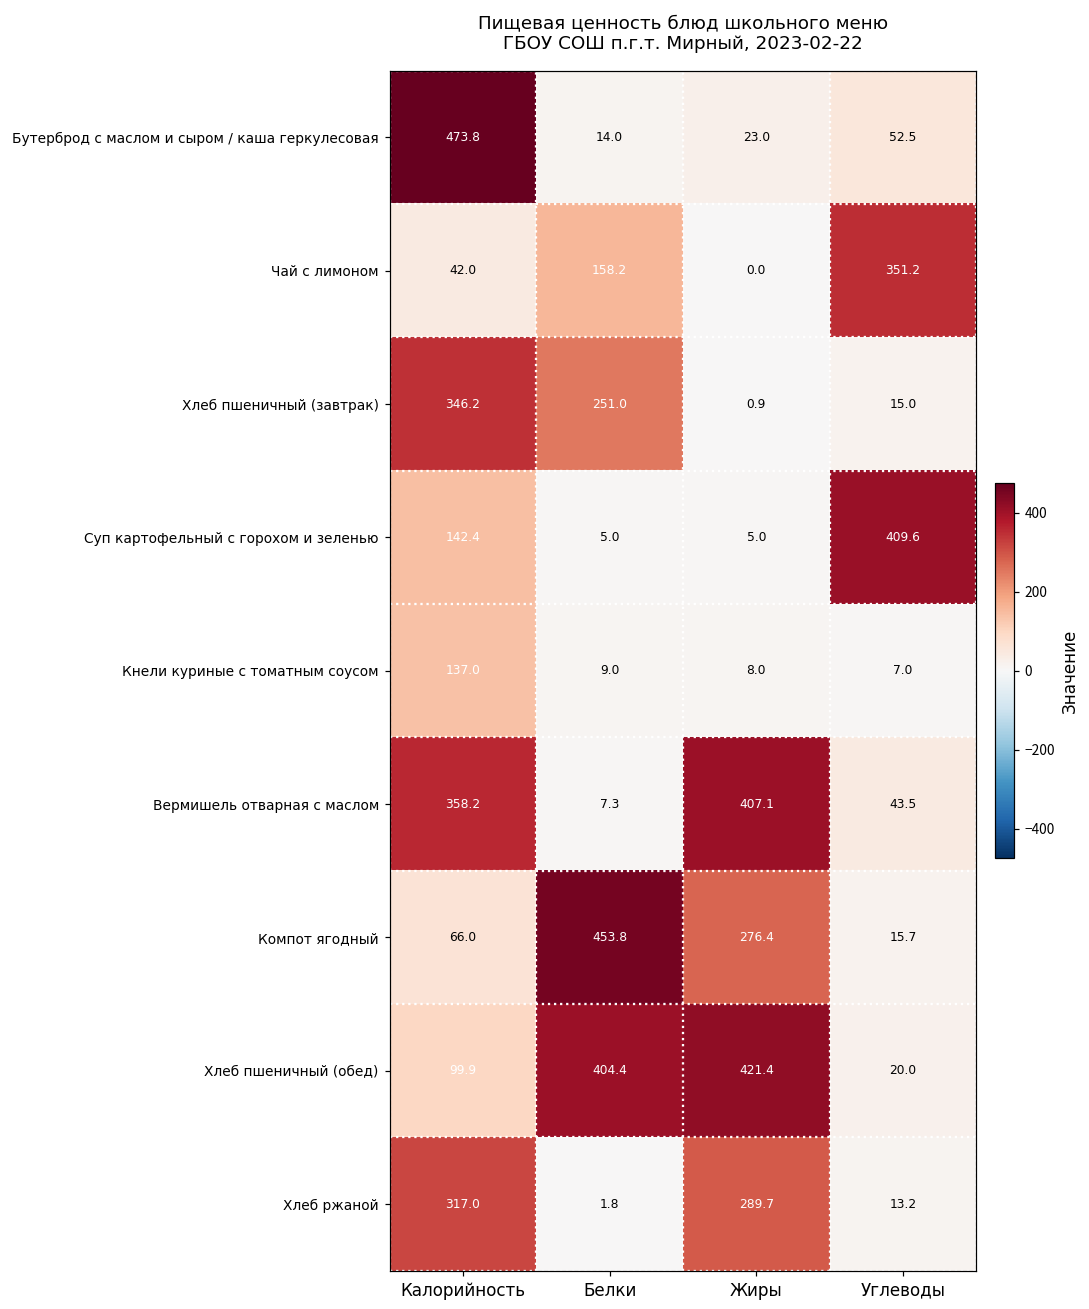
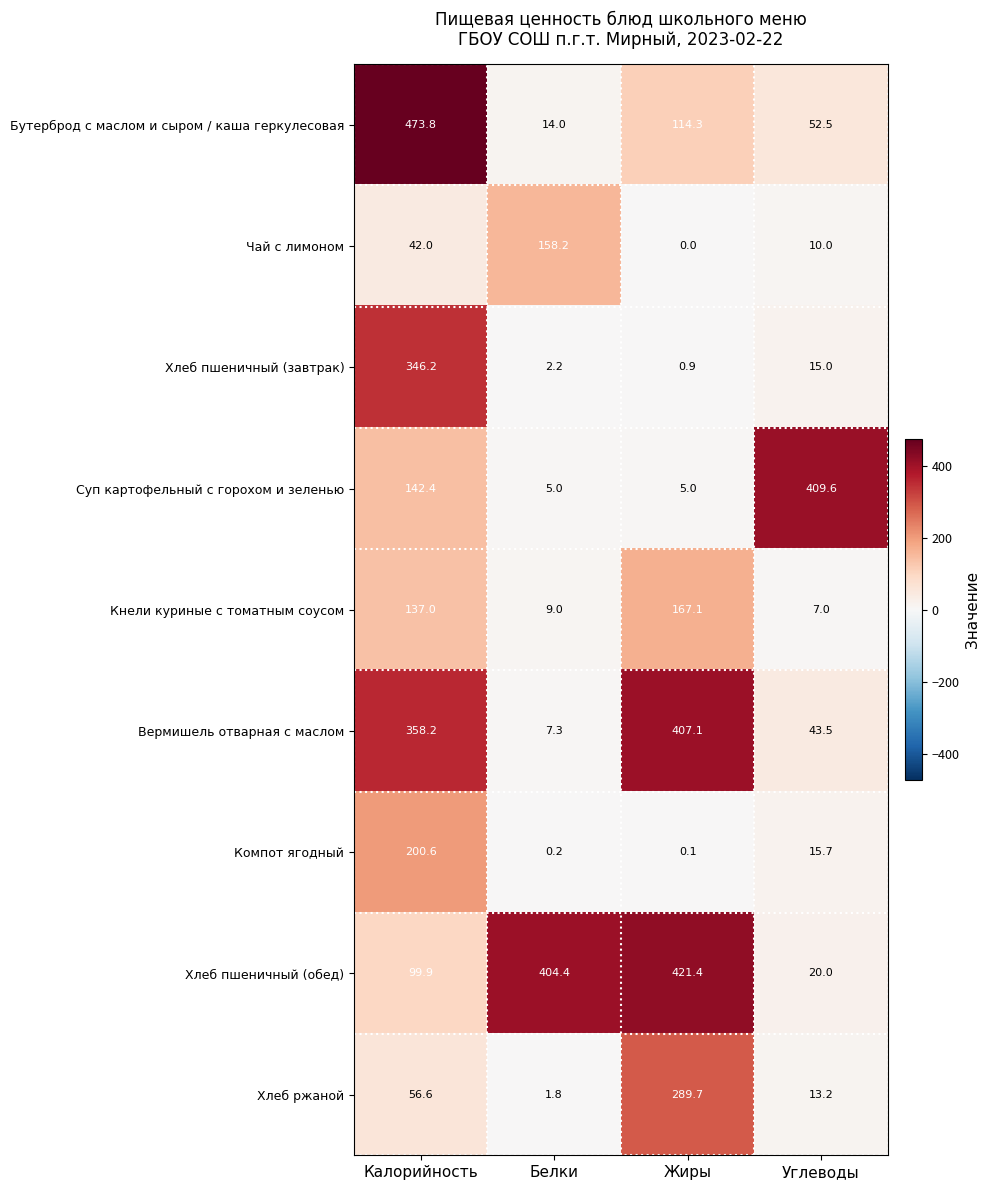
Бутерброд с маслом и сыром / каша геркулесовая, Жиры: 23.0 -> 114.3
Чай с лимоном, Углеводы: 351.2 -> 10.0
Хлеб пшеничный (завтрак), Белки: 251.0 -> 2.2
Кнели куриные с томатным соусом, Жиры: 8.0 -> 167.1
Компот ягодный, Калорийность: 66.0 -> 200.6
Компот ягодный, Белки: 453.8 -> 0.2
Компот ягодный, Жиры: 276.4 -> 0.1
Хлеб ржаной, Калорийность: 317.0 -> 56.6
